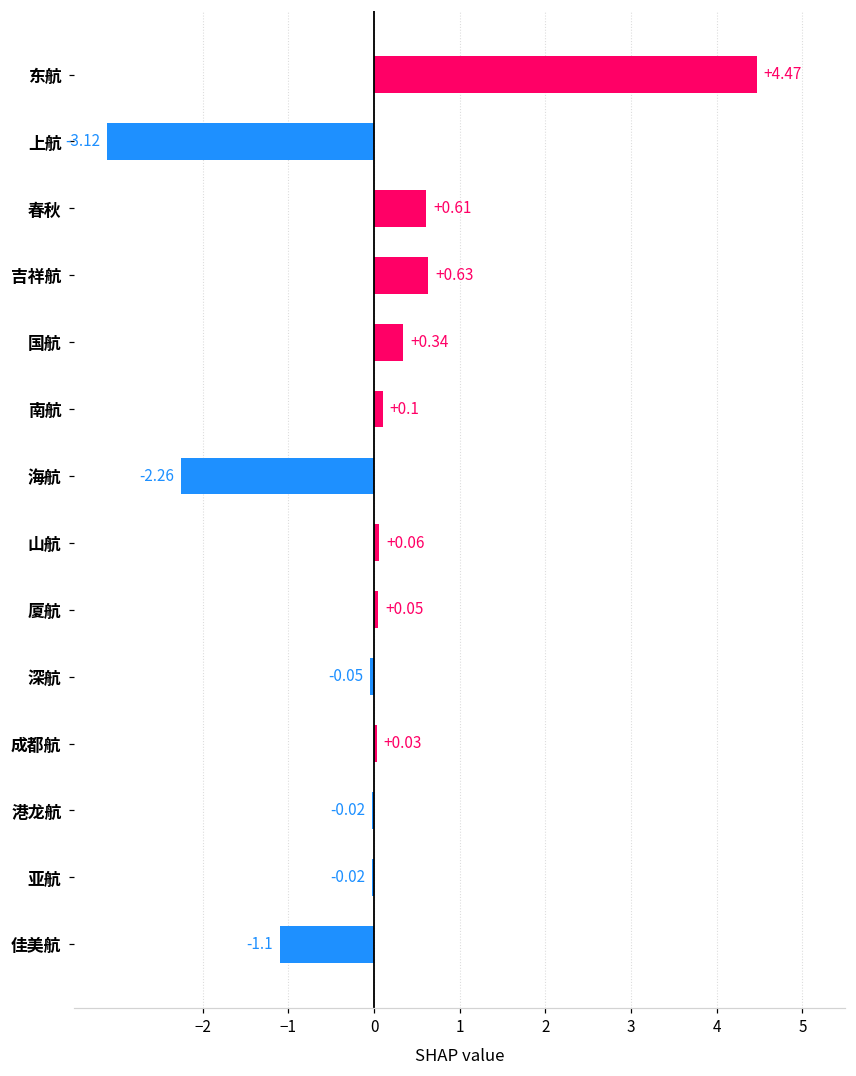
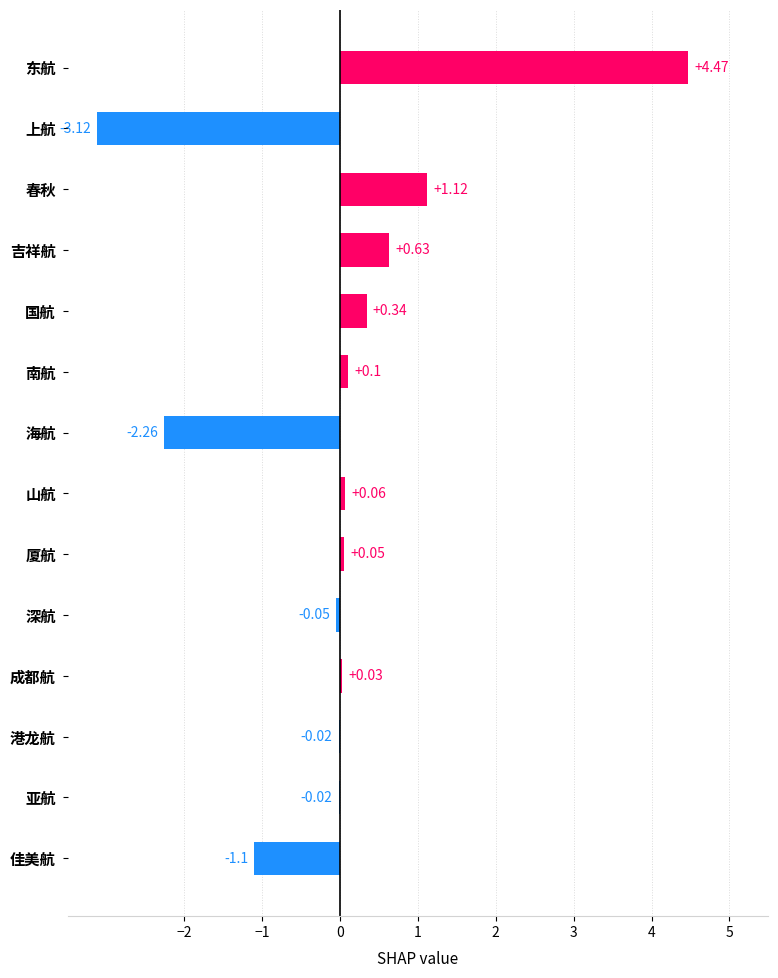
春秋: +0.61 -> +1.12
